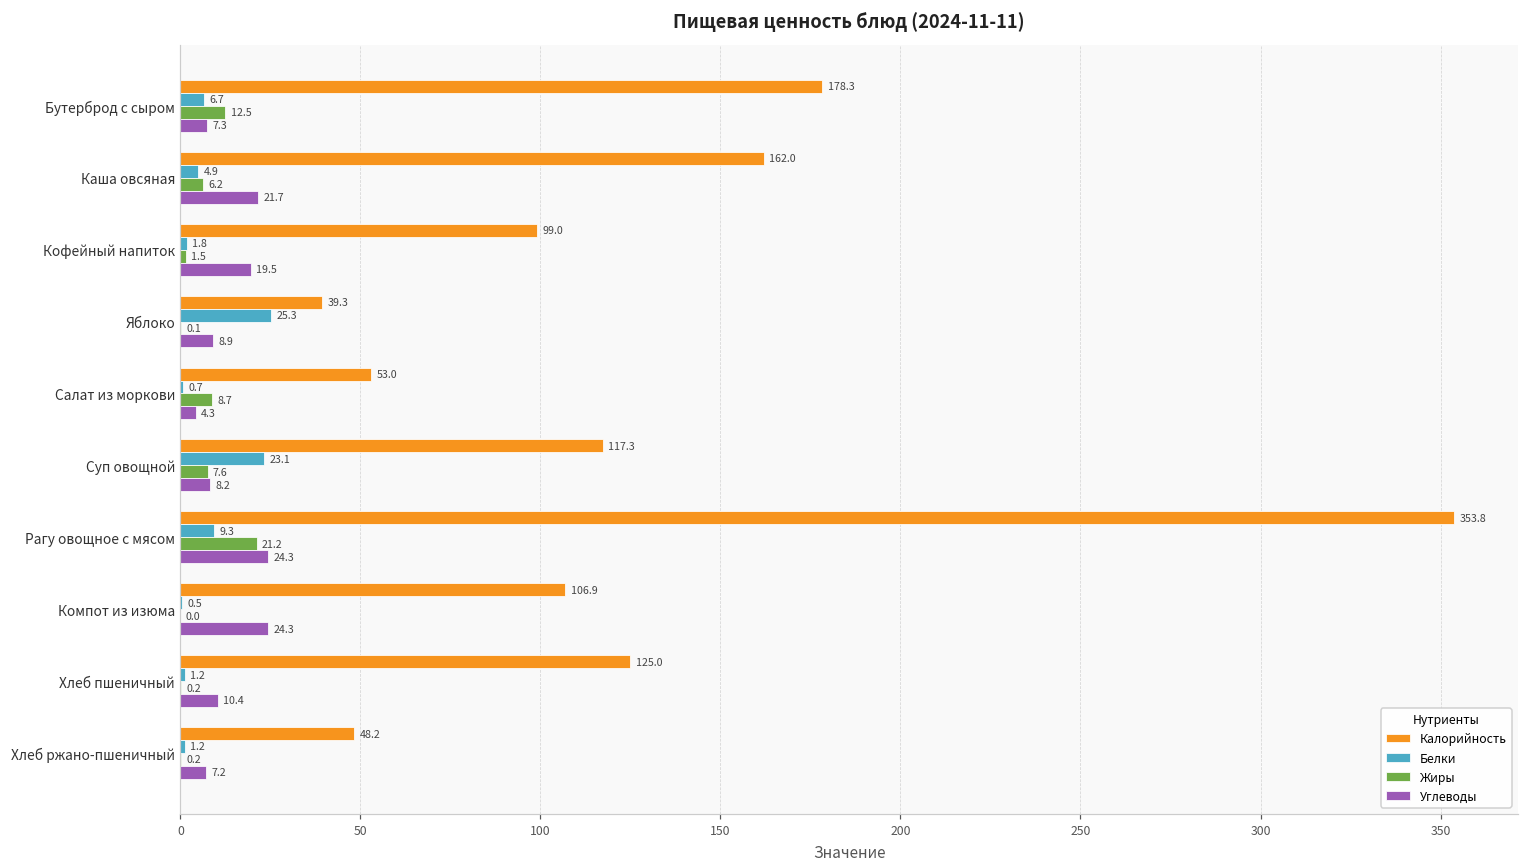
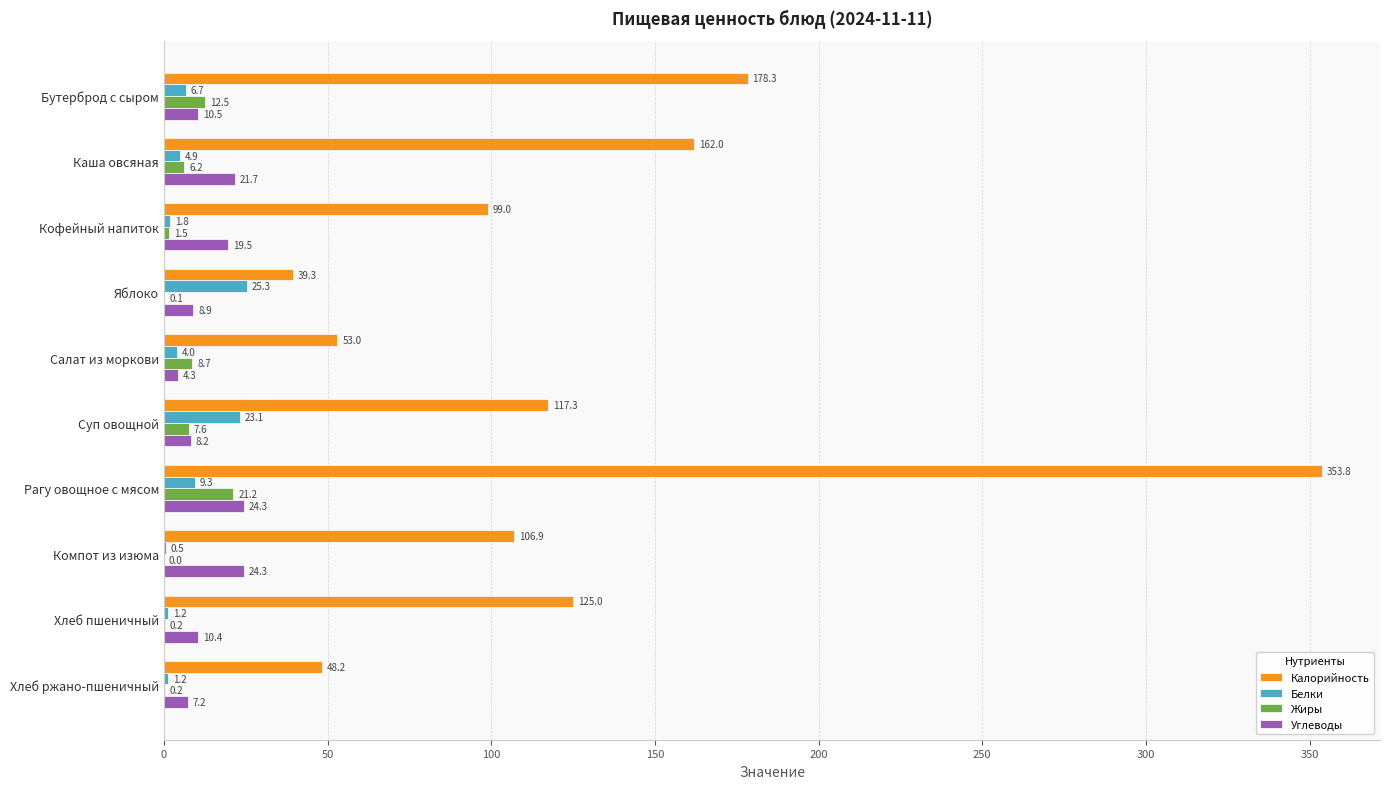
Углеводы, Бутерброд с сыром: 7.3 -> 10.5
Белки, Салат из моркови: 0.7 -> 4.0
